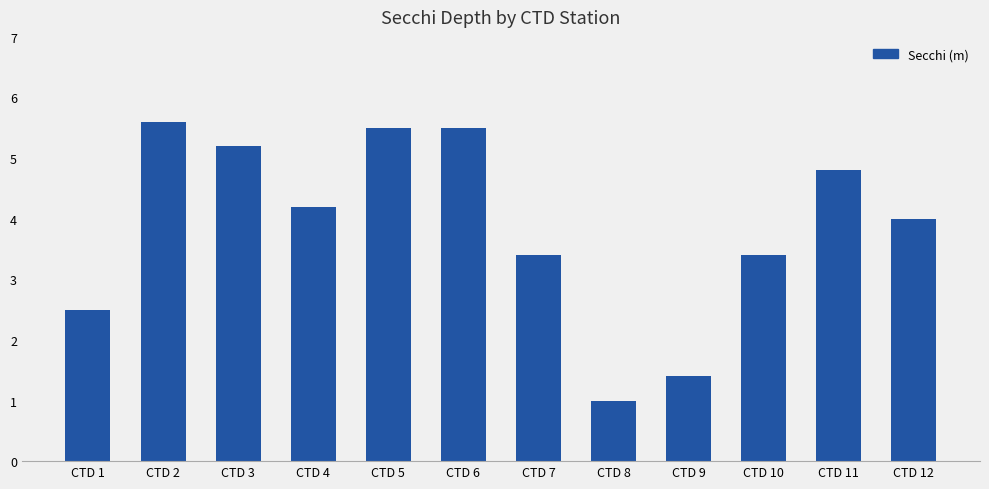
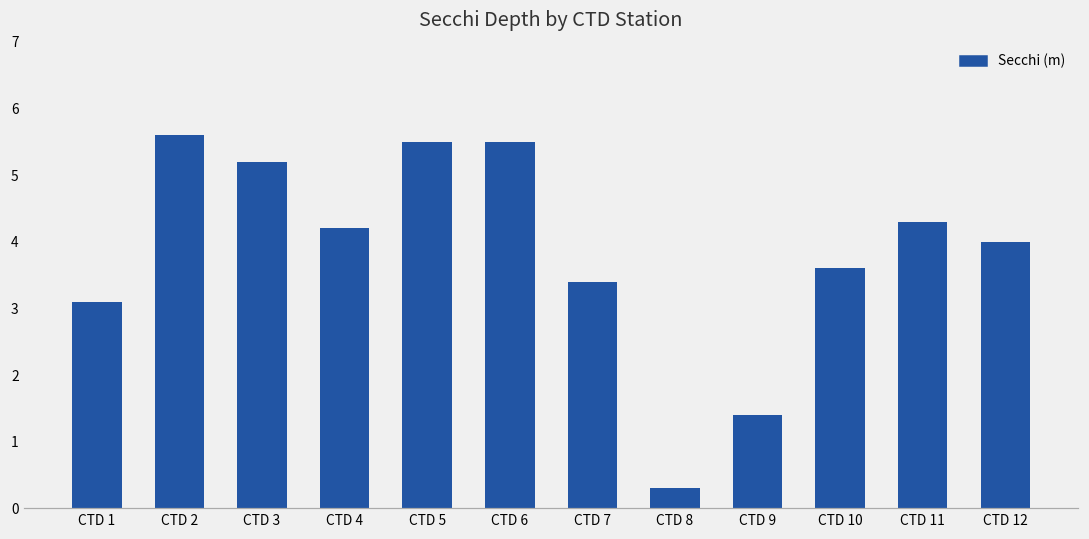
CTD 1: 2.5 -> 3.1
CTD 8: 1.0 -> 0.3
CTD 10: 3.4 -> 3.6
CTD 11: 4.8 -> 4.3
